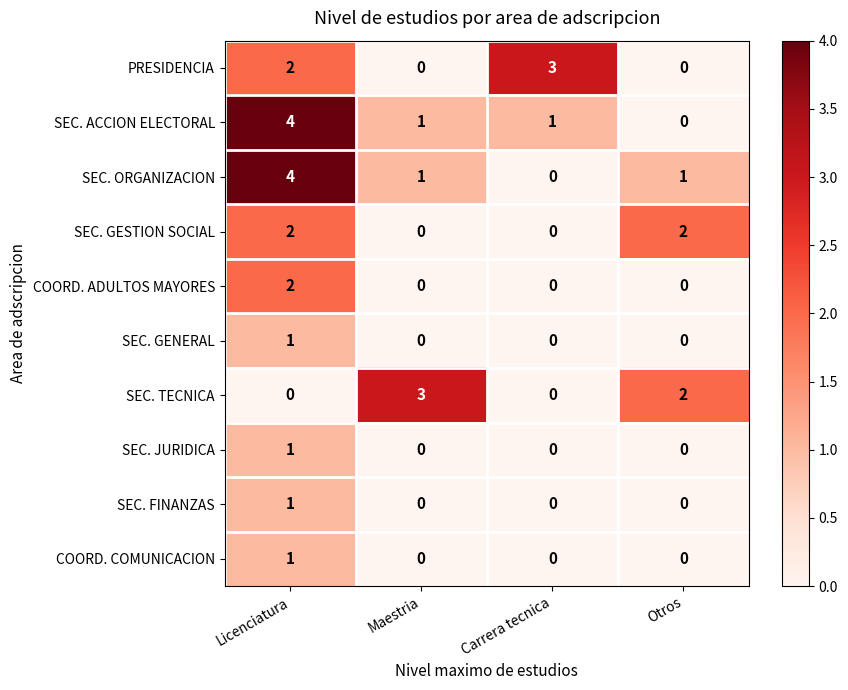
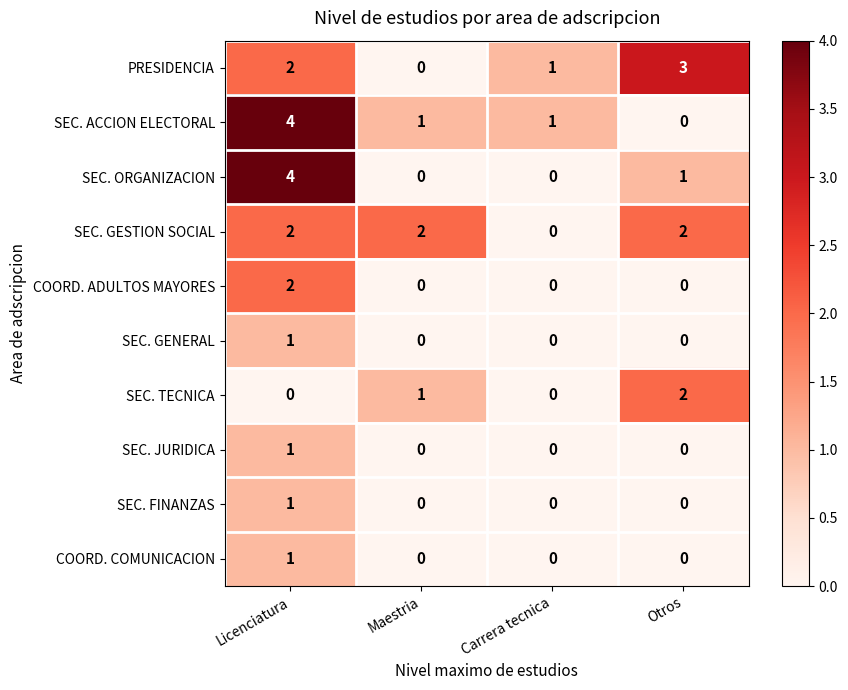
PRESIDENCIA, Carrera tecnica: 3 -> 1
PRESIDENCIA, Otros: 0 -> 3
SEC. ORGANIZACION, Maestria: 1 -> 0
SEC. GESTION SOCIAL, Maestria: 0 -> 2
SEC. TECNICA, Maestria: 3 -> 1
